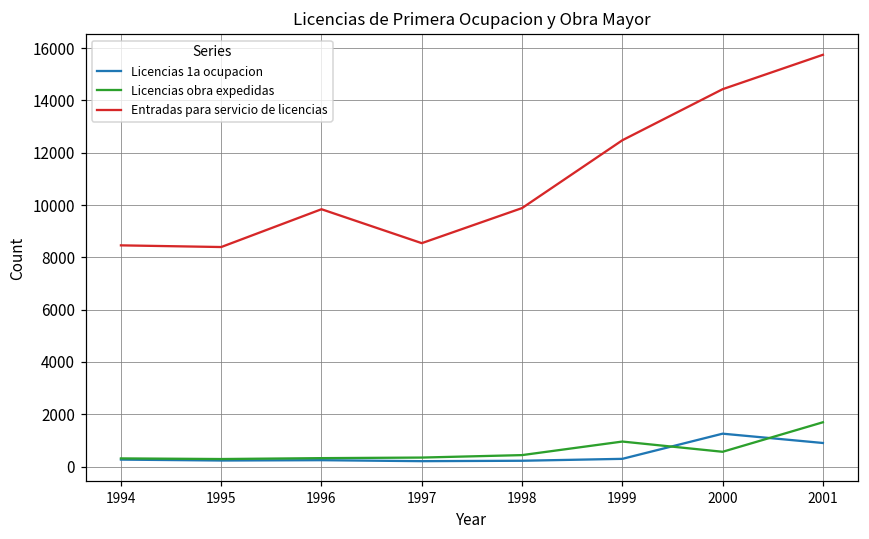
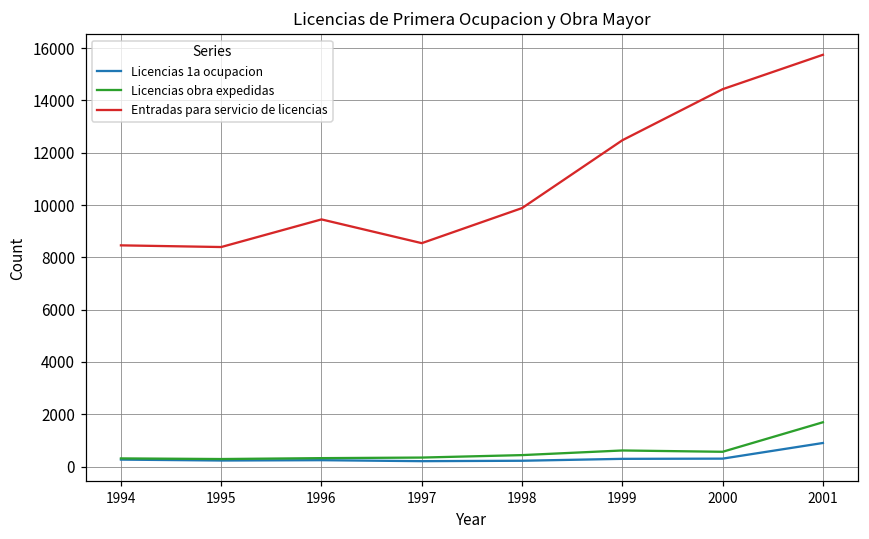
Entradas para servicio de licencias, 1996: 9800 -> 9500
Licencias obra expedidas, 1999: 1000 -> 600
Licencias 1a ocupacion, 2000: 1300 -> 300
